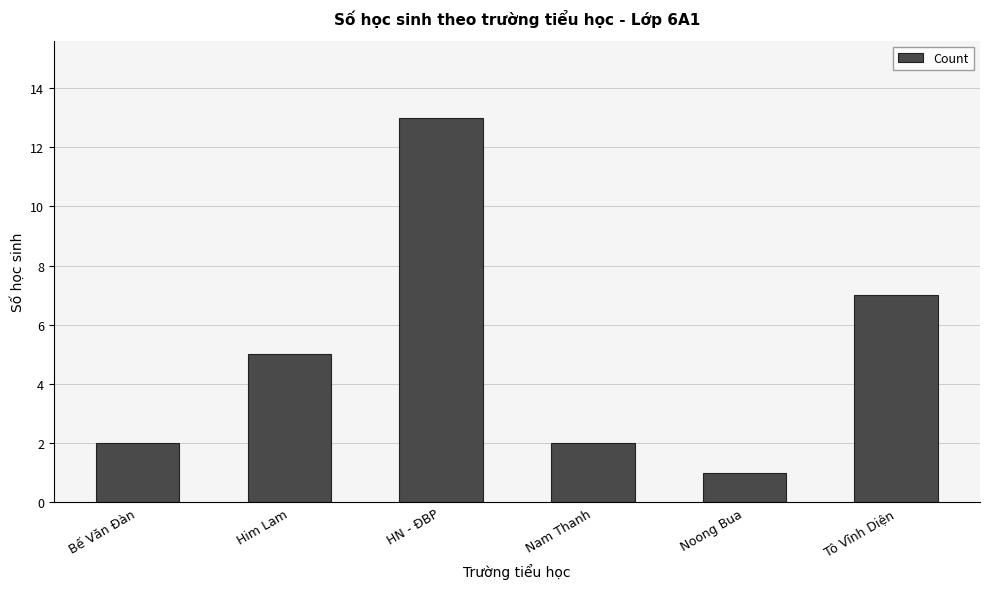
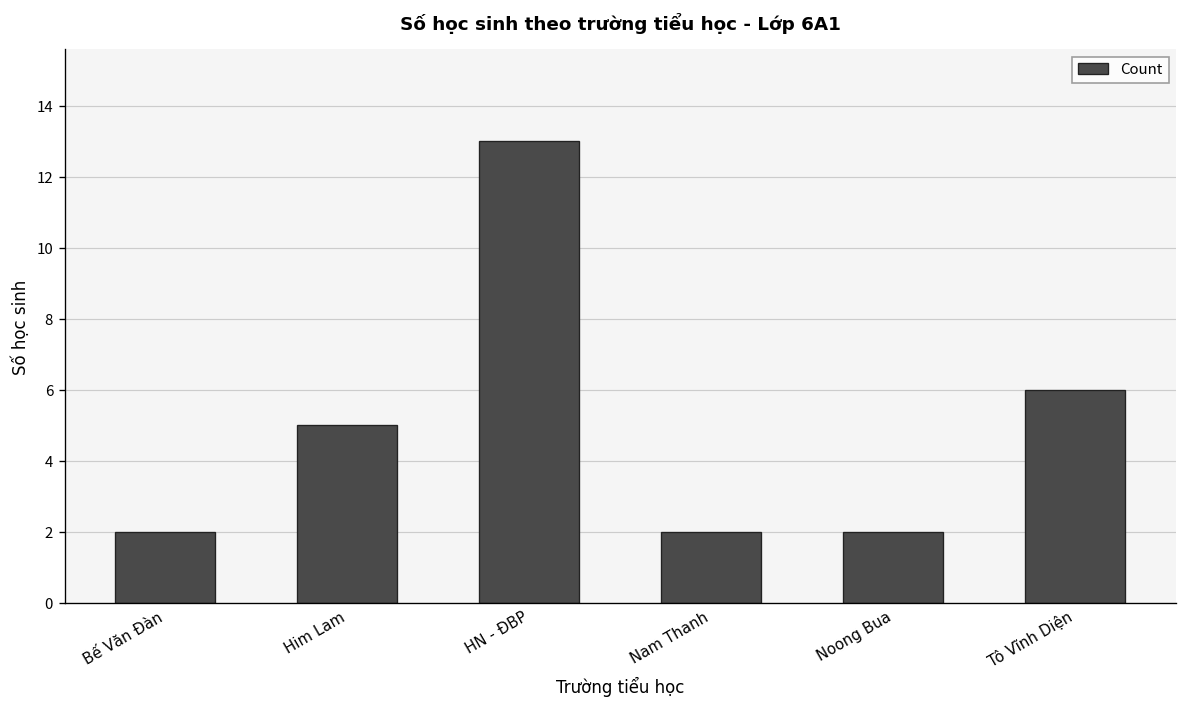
Noong Bua: 1 -> 2
Tô Vĩnh Diện: 7 -> 6
